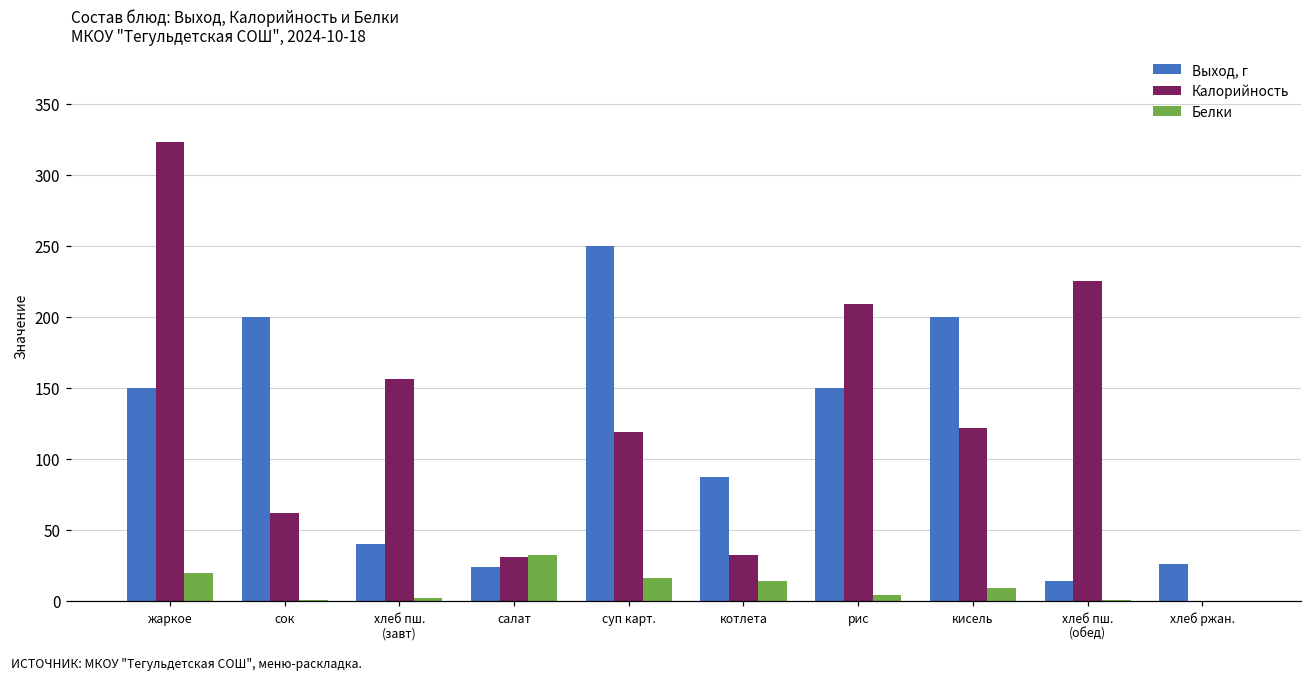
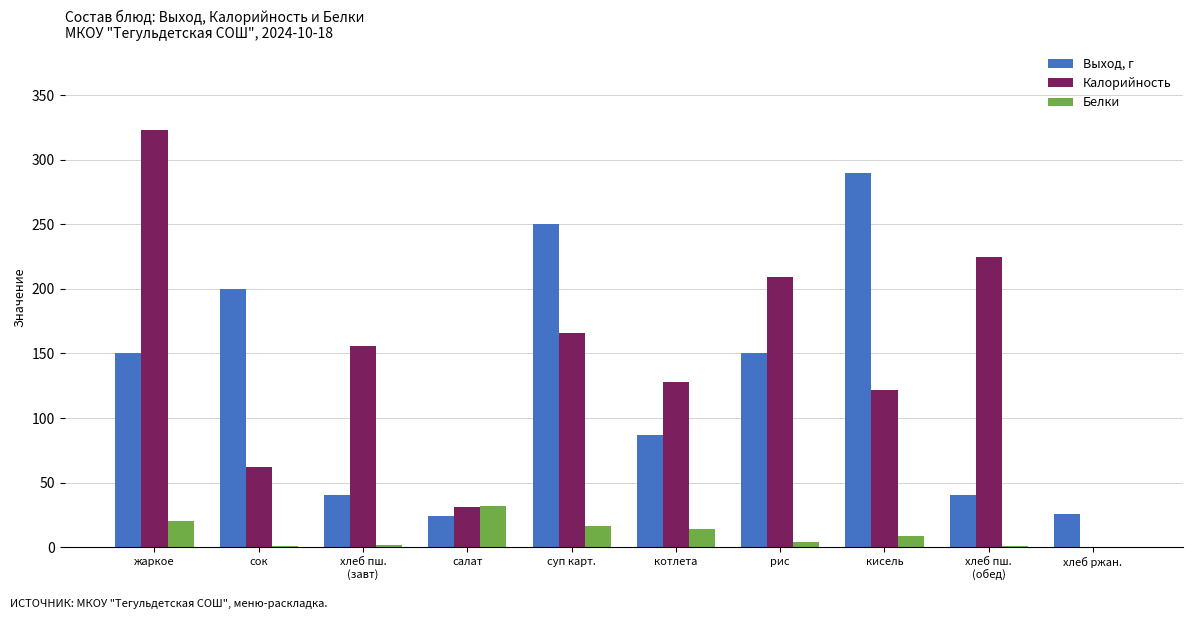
Калорийность, суп карт.: 119 -> 166
Калорийность, котлета: 32 -> 128
Выход, г, кисель: 200 -> 290
Выход, г, хлеб пш. (обед): 14 -> 40
